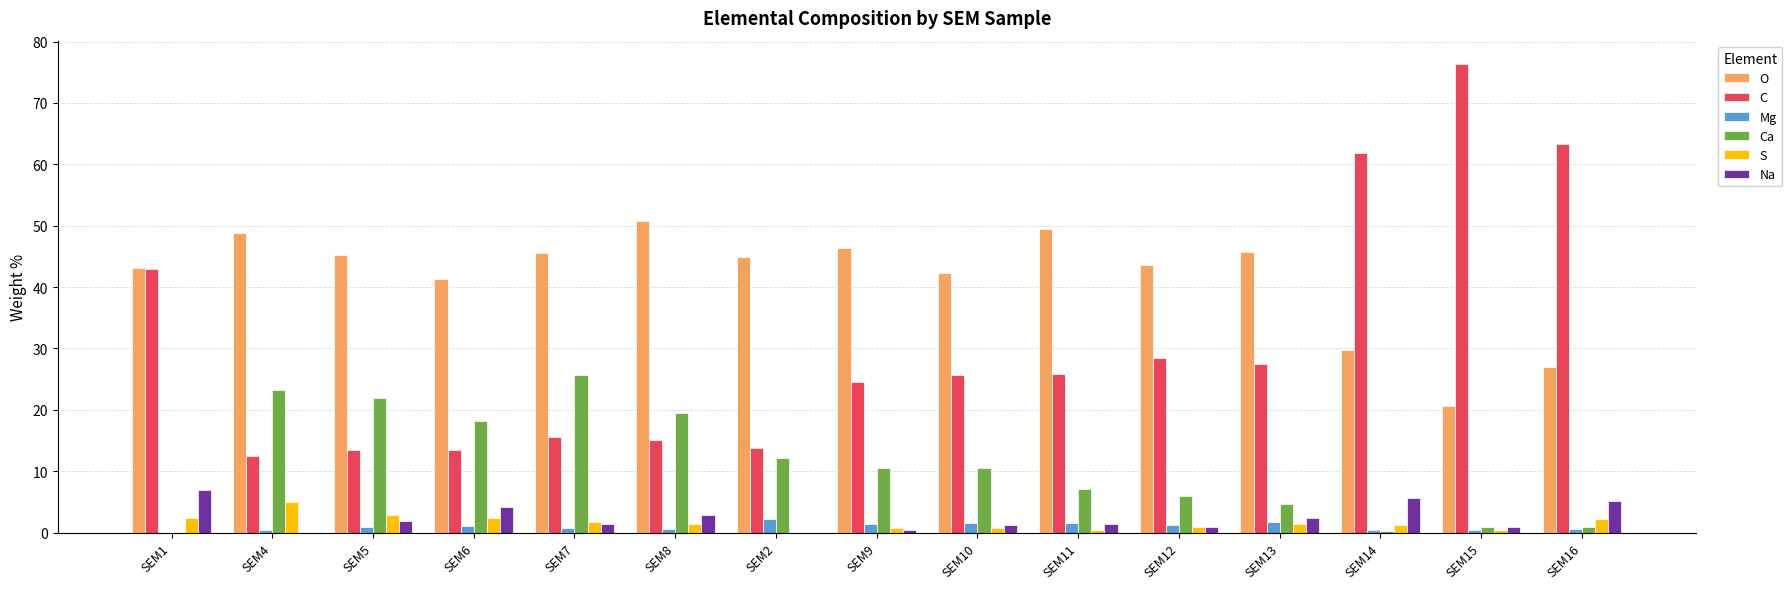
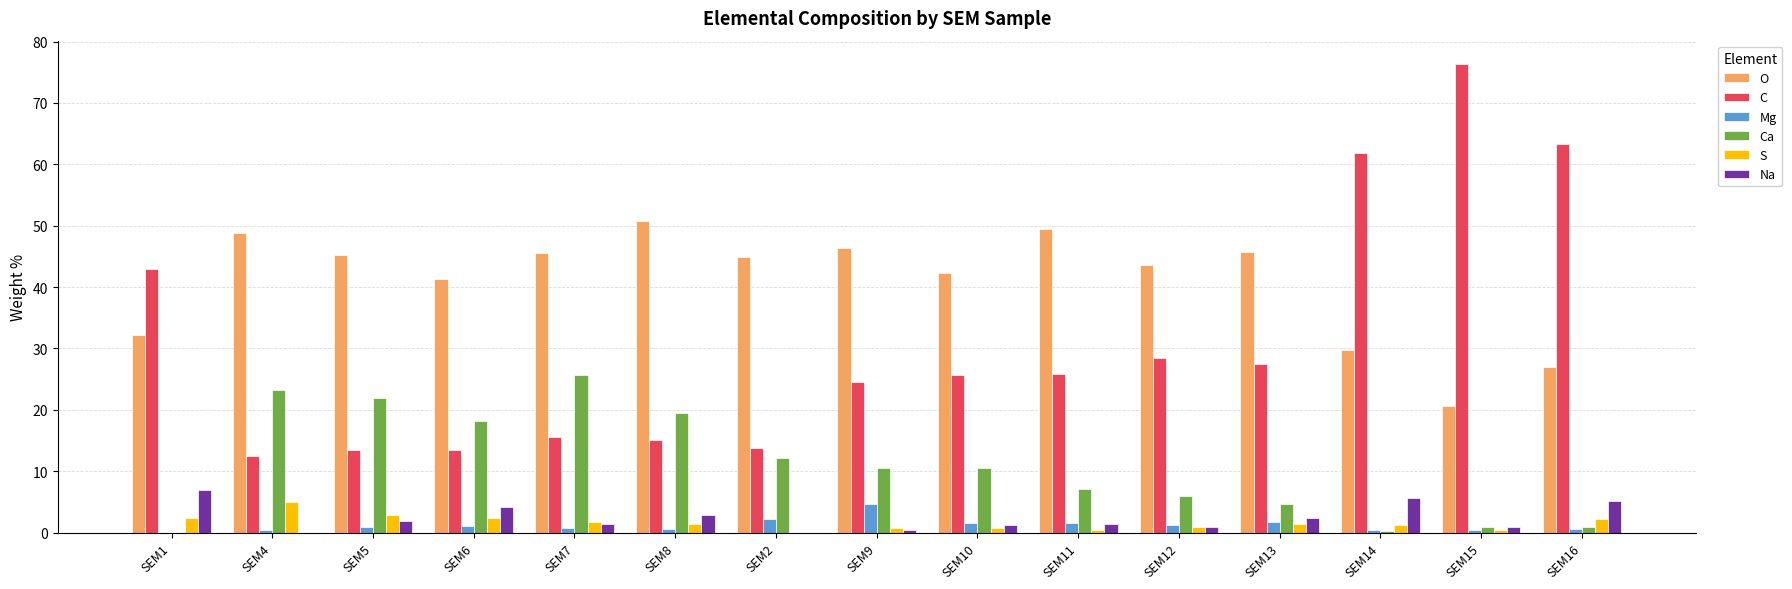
O, SEM1: 43 -> 32
Mg, SEM9: 1 -> 5
